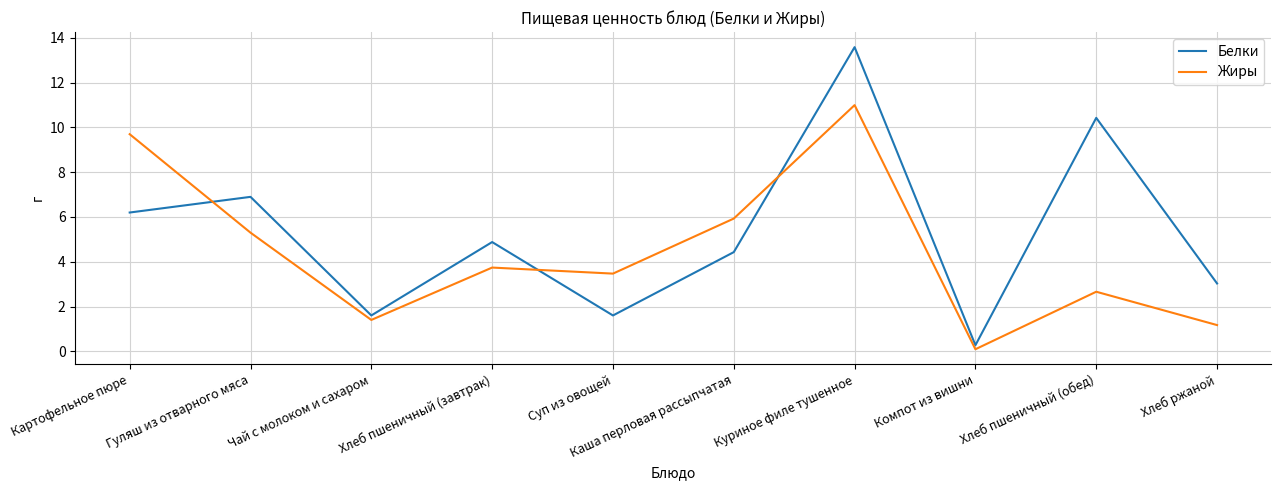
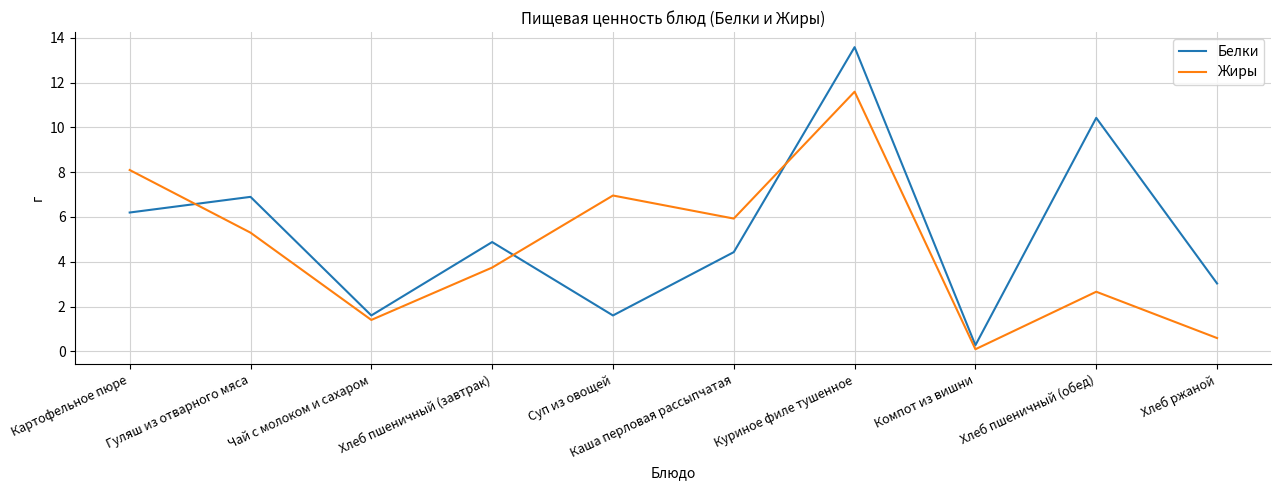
Жиры, Картофельное пюре: 9.7 -> 8.1
Жиры, Суп из овощей: 3.5 -> 7.0
Жиры, Куриное филе тушенное: 11.0 -> 11.6
Жиры, Хлеб ржаной: 1.2 -> 0.6
